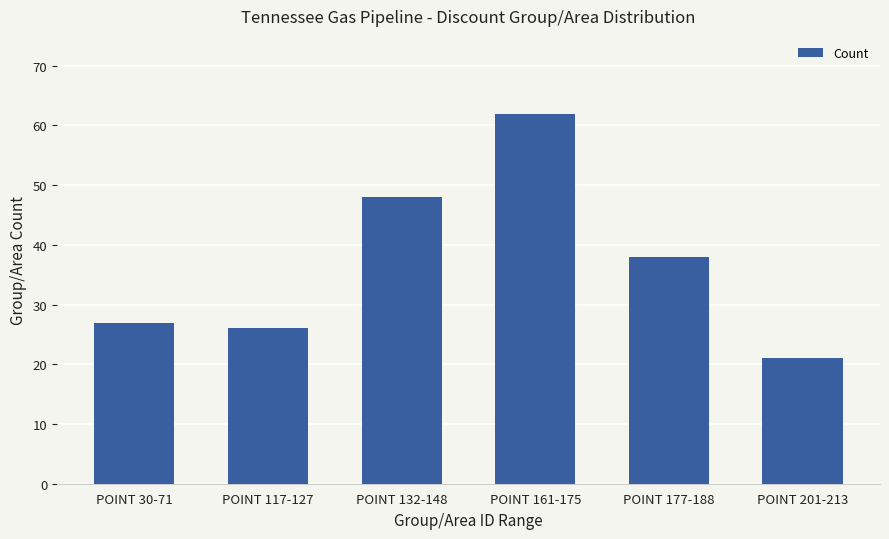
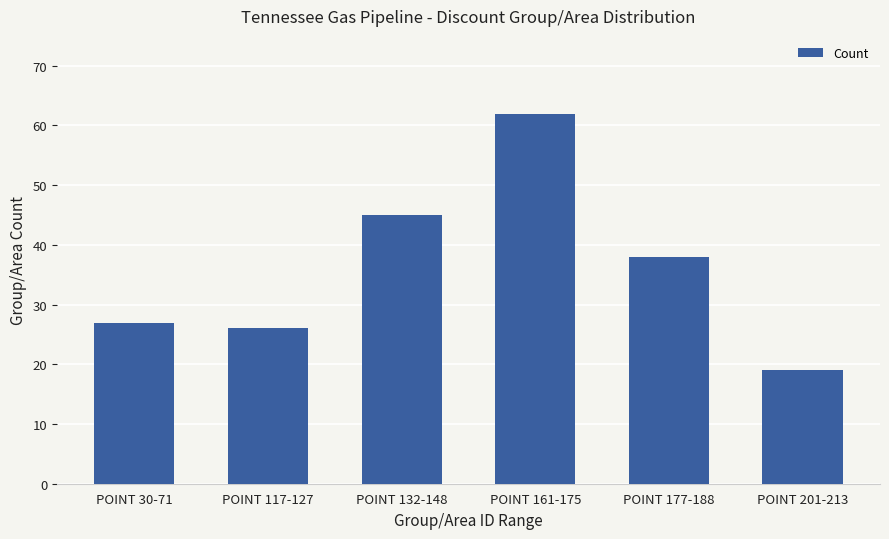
POINT 132-148: 48 -> 45
POINT 201-213: 21 -> 19
